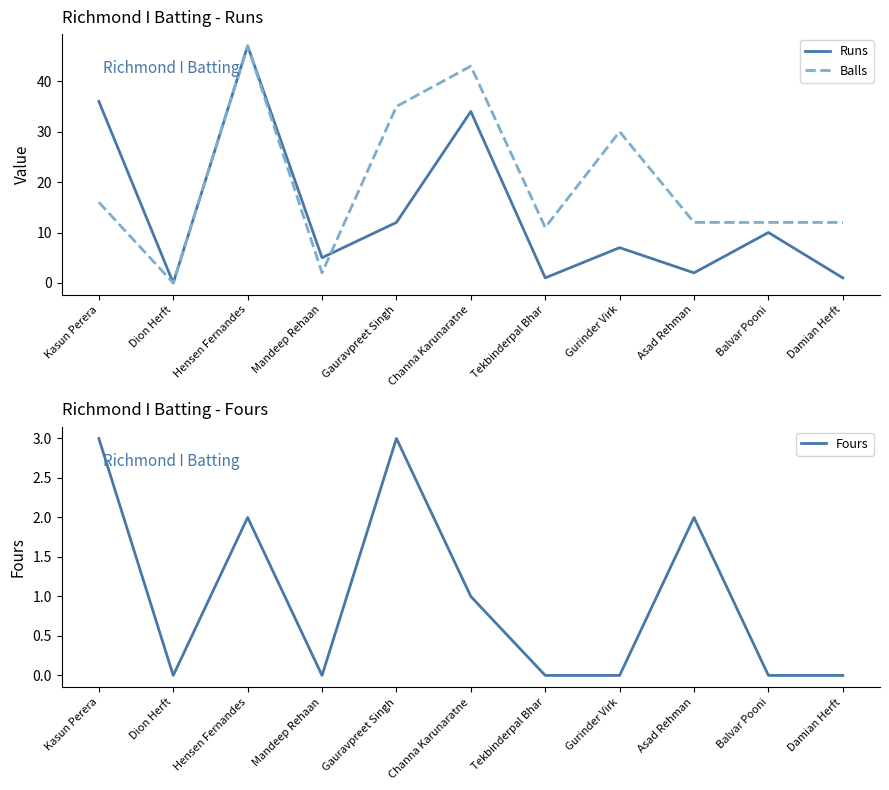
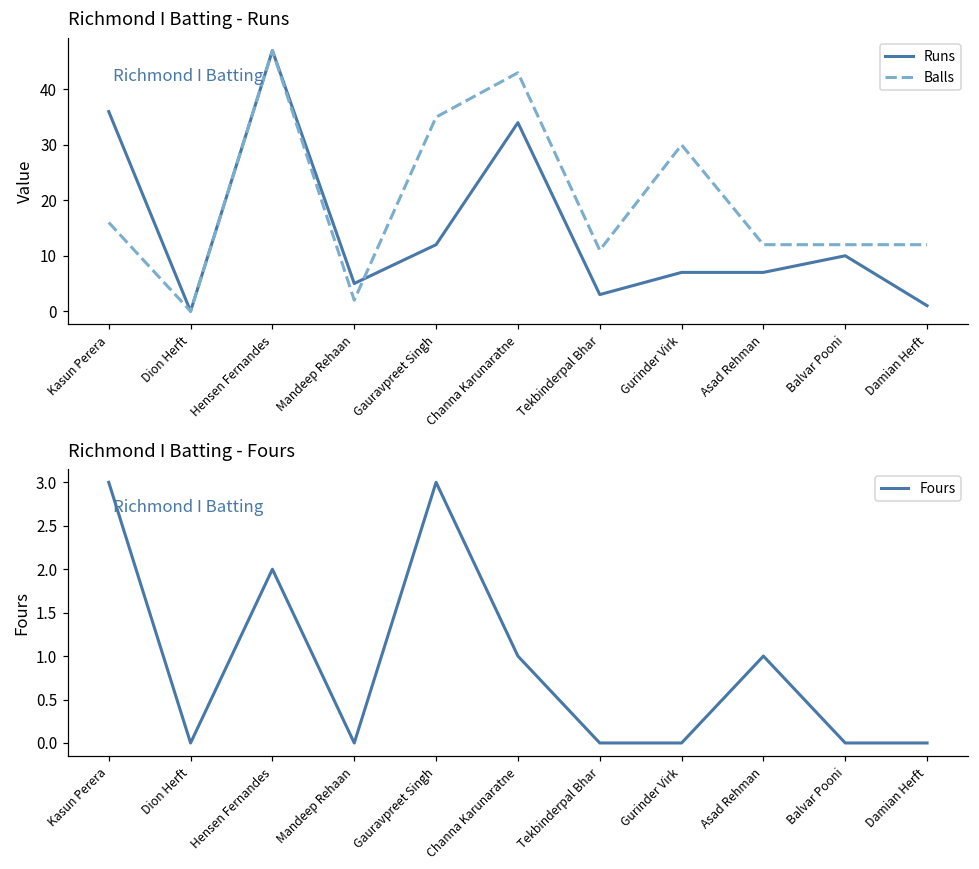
Richmond I Batting - Runs, Runs, Tekbinderpal Bhar: 1 -> 3
Richmond I Batting - Runs, Runs, Asad Rehman: 2 -> 7
Richmond I Batting - Fours, Asad Rehman: 2 -> 1
